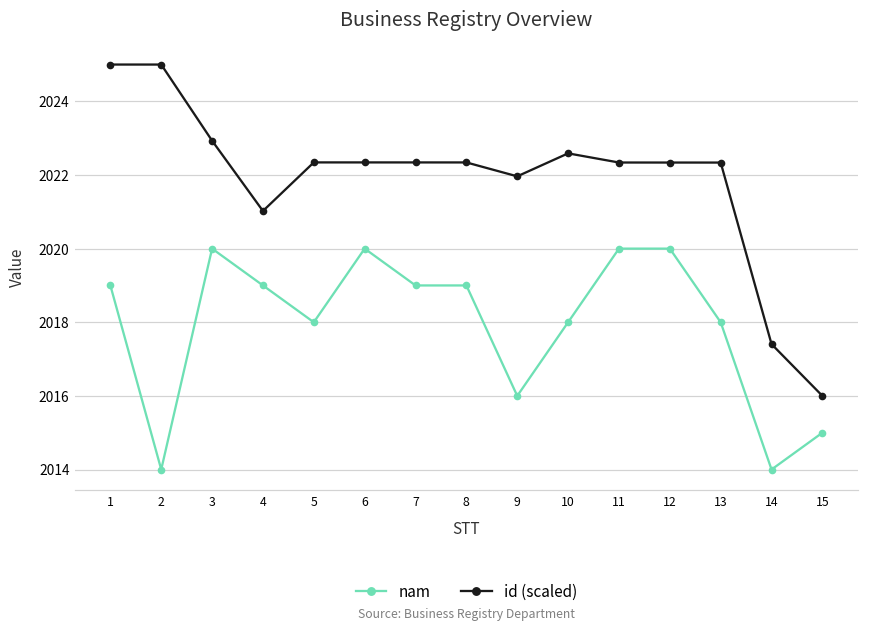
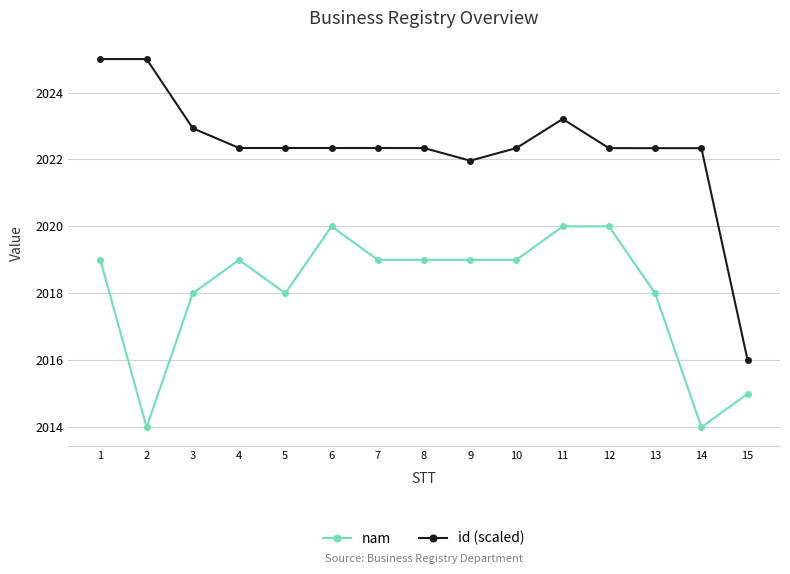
nam, 3: 2020 -> 2018
id (scaled), 4: 2021.0 -> 2022.3
nam, 9: 2016 -> 2019
nam, 10: 2018 -> 2019
id (scaled), 10: 2022.6 -> 2022.3
id (scaled), 11: 2022.3 -> 2023.2
id (scaled), 14: 2017.4 -> 2022.3
